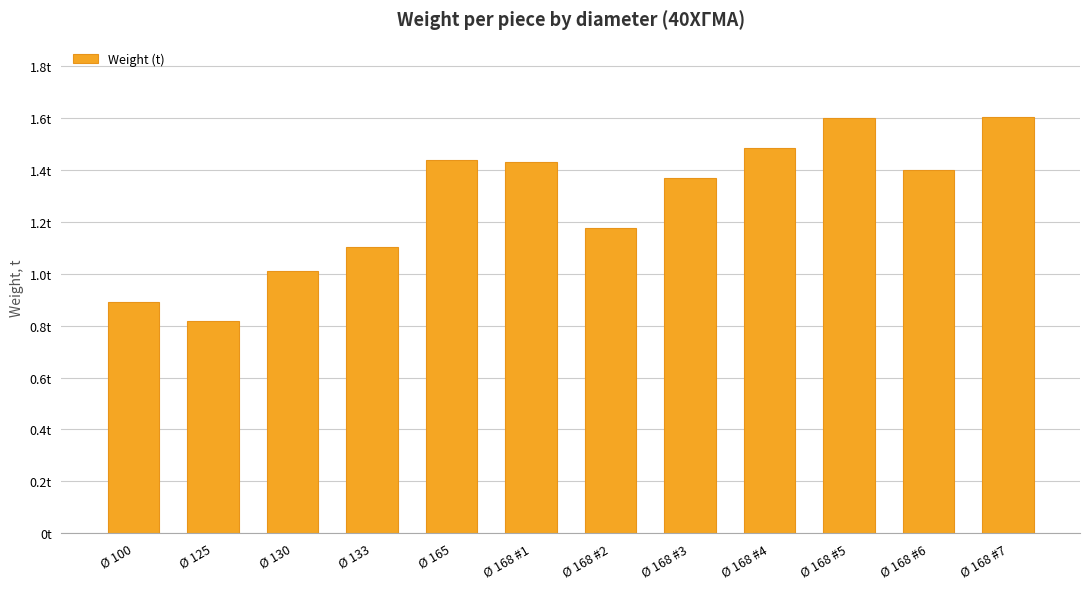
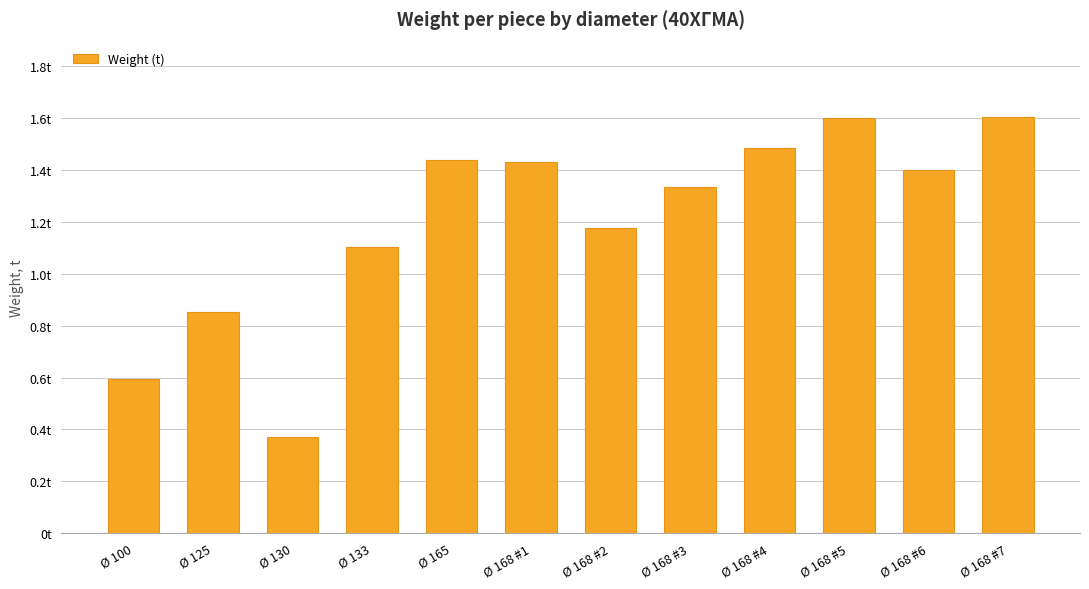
Ø 100: 0.89t -> 0.60t
Ø 125: 0.82t -> 0.85t
Ø 130: 1.01t -> 0.37t
Ø 168 #3: 1.37t -> 1.33t
